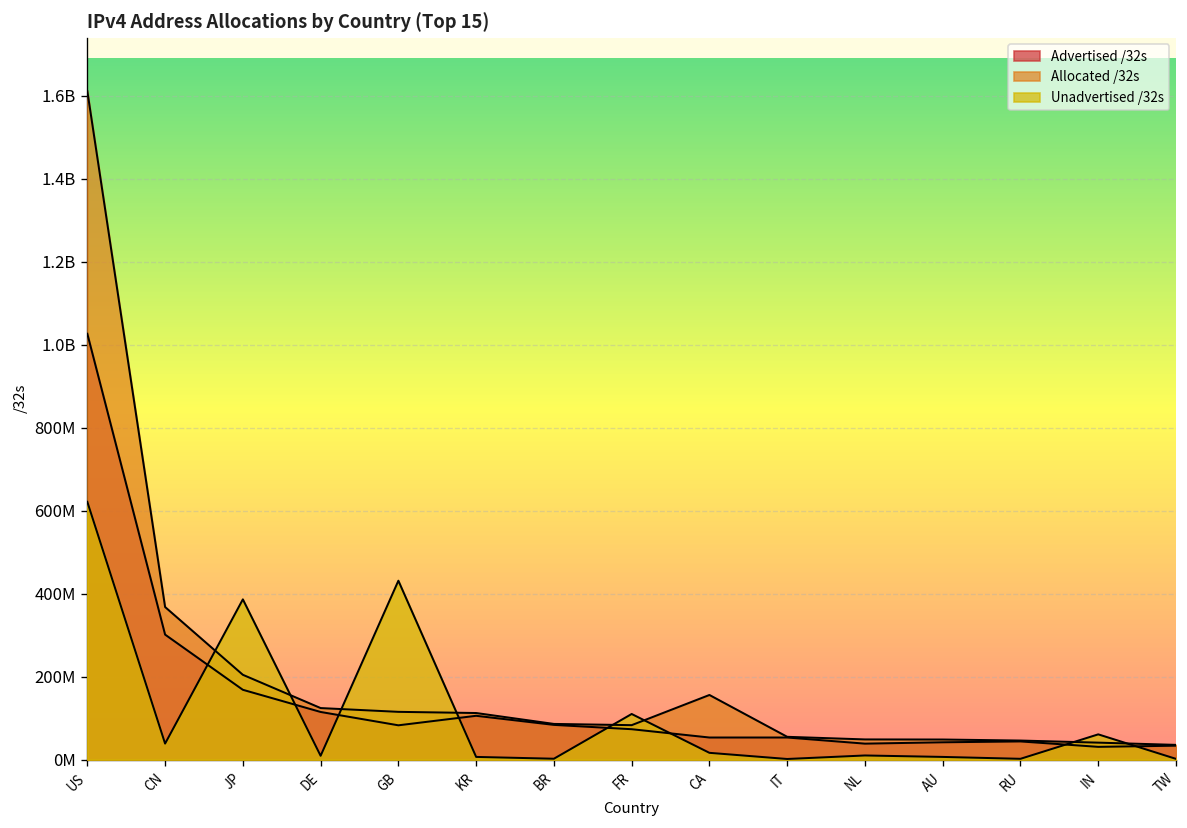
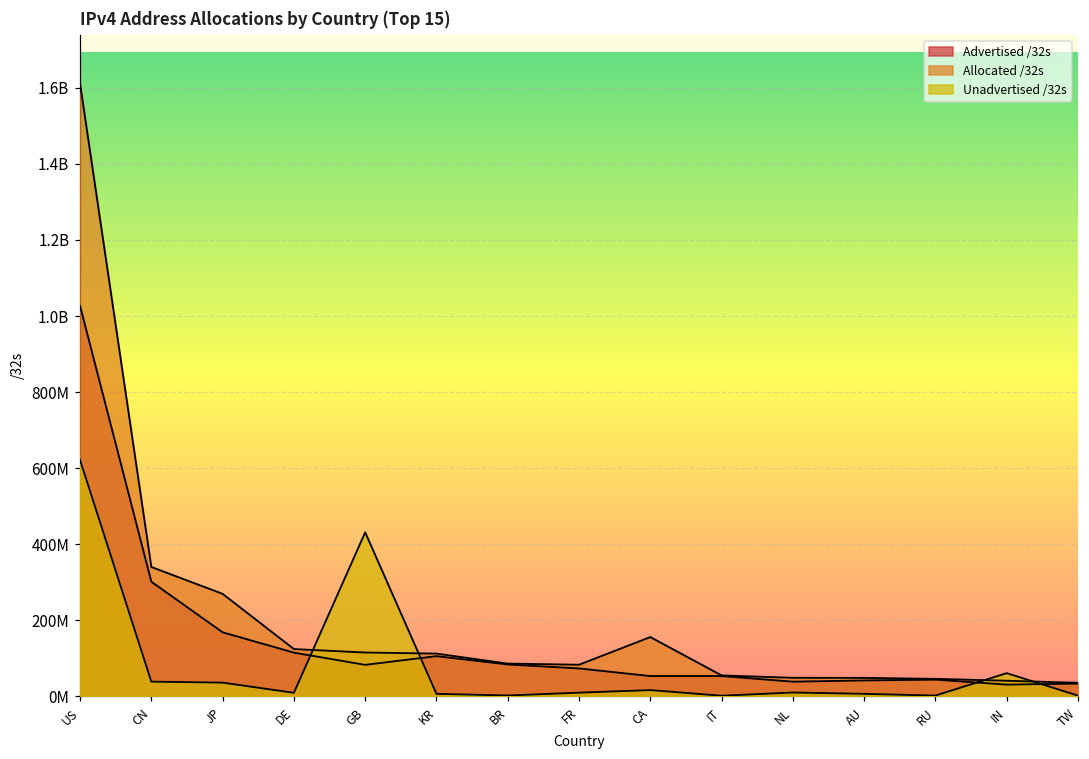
Allocated /32s, CN: 370000000 -> 340000000
Allocated /32s, JP: 200000000 -> 270000000
Unadvertised /32s, JP: 390000000 -> 40000000
Unadvertised /32s, FR: 110000000 -> 10000000
